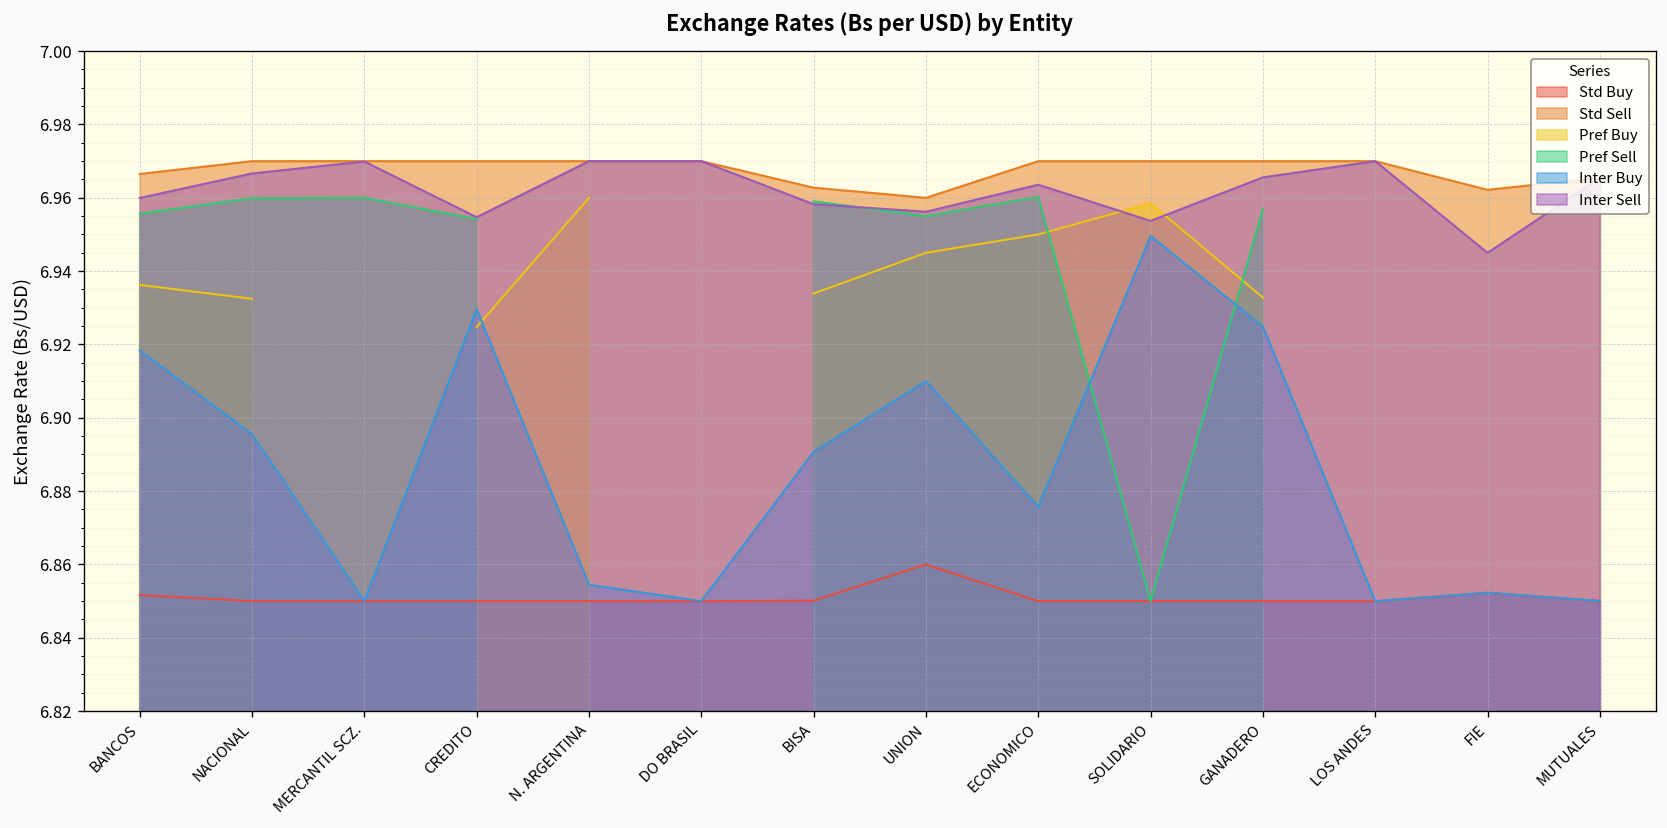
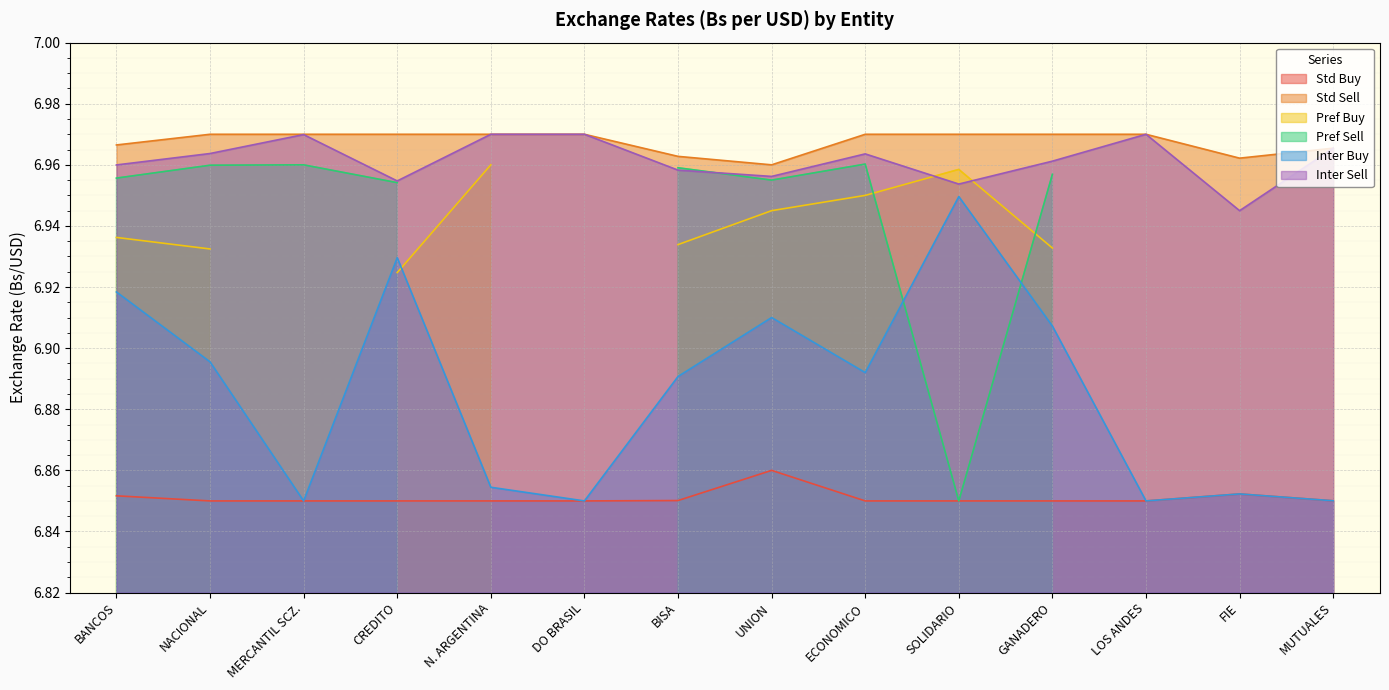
Inter Sell, NACIONAL: 6.967 -> 6.964
Inter Buy, ECONOMICO: 6.876 -> 6.892
Inter Buy, GANADERO: 6.925 -> 6.907
Inter Sell, GANADERO: 6.966 -> 6.961
